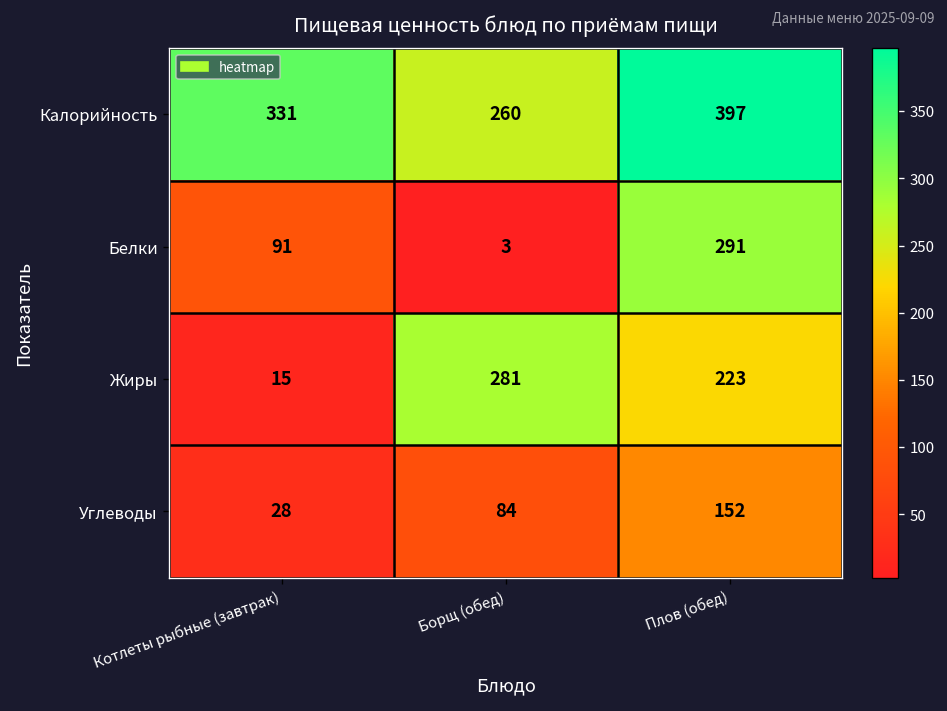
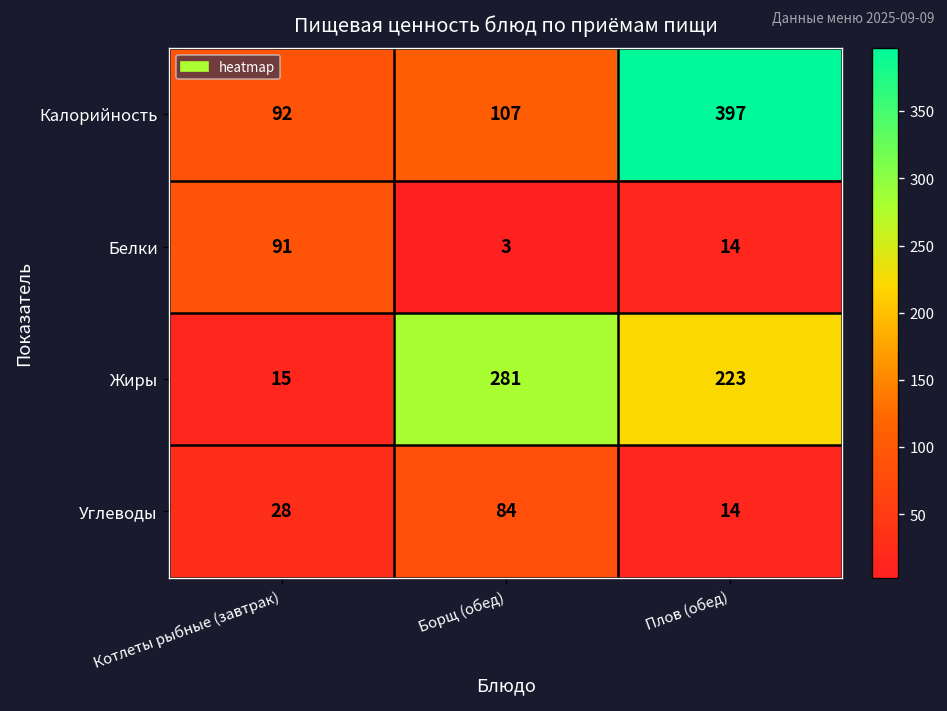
Калорийность, Котлеты рыбные (завтрак): 331 -> 92
Калорийность, Борщ (обед): 260 -> 107
Белки, Плов (обед): 291 -> 14
Углеводы, Плов (обед): 152 -> 14
